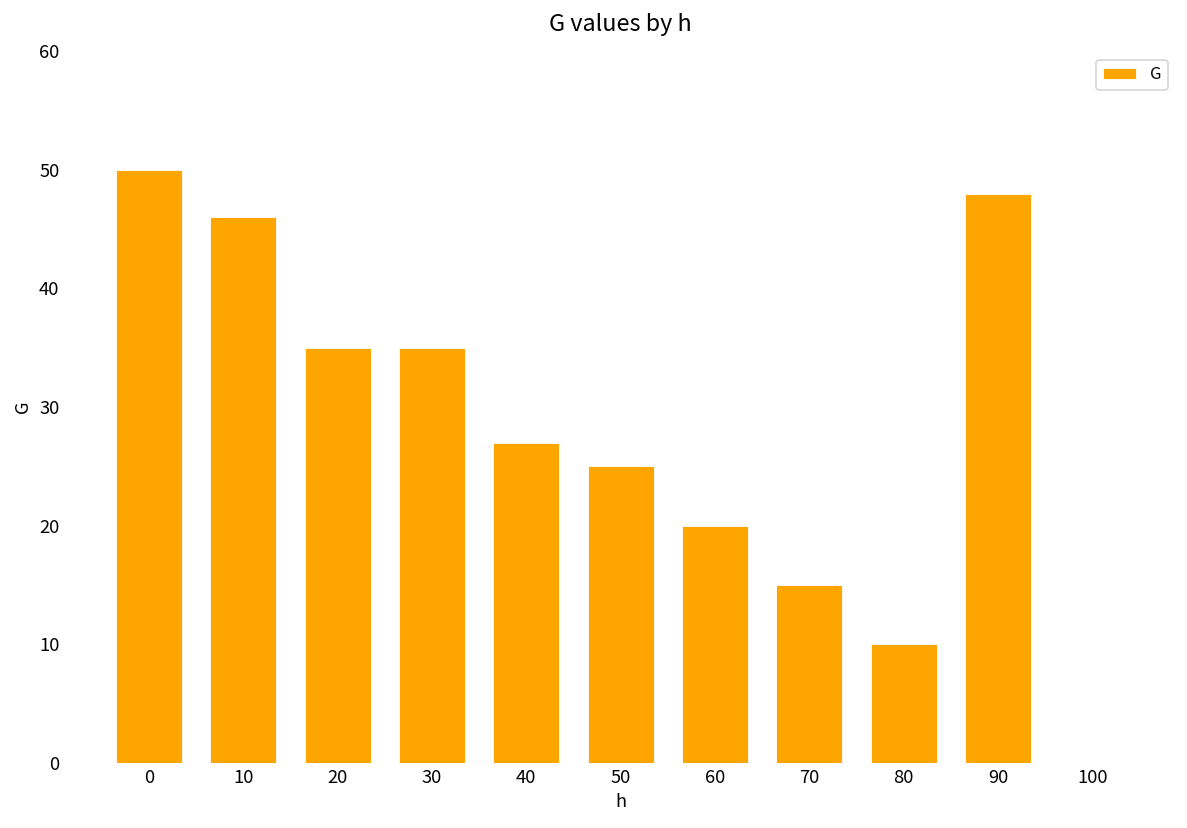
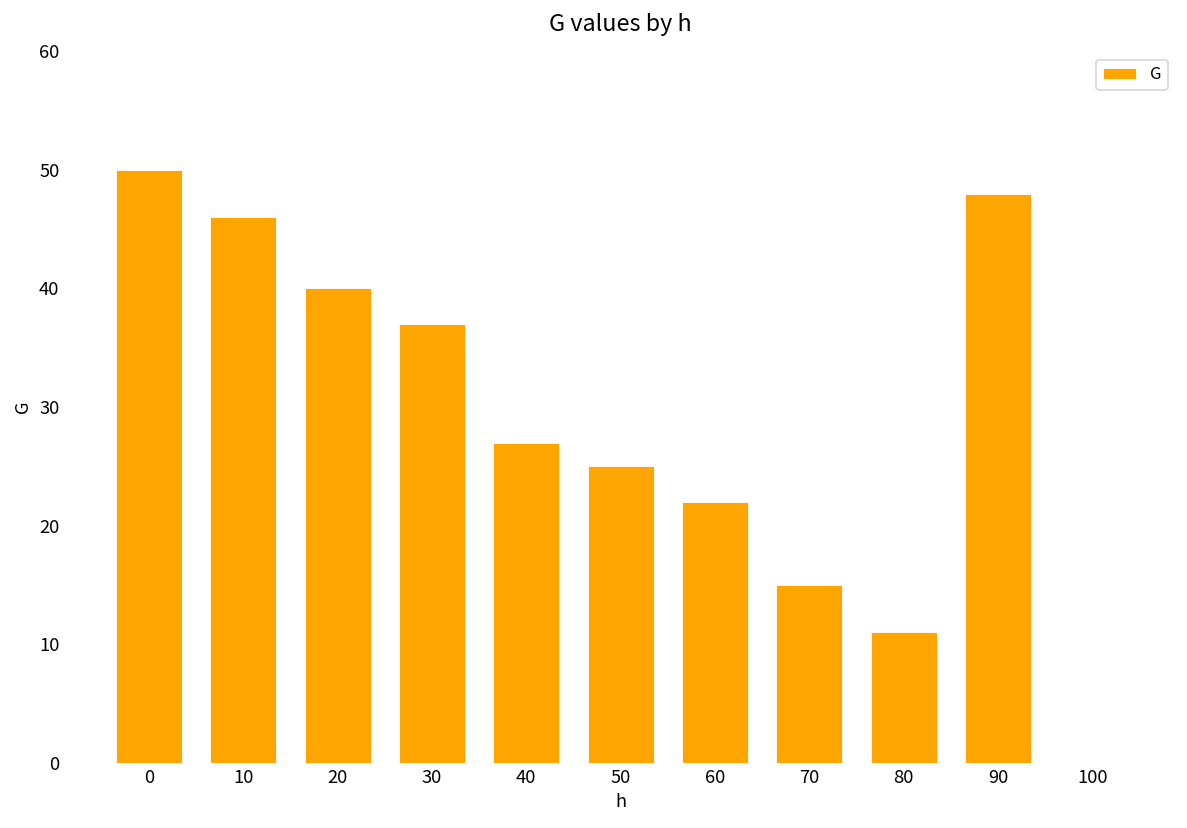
20: 35 -> 40
30: 35 -> 37
60: 20 -> 22
80: 10 -> 11
